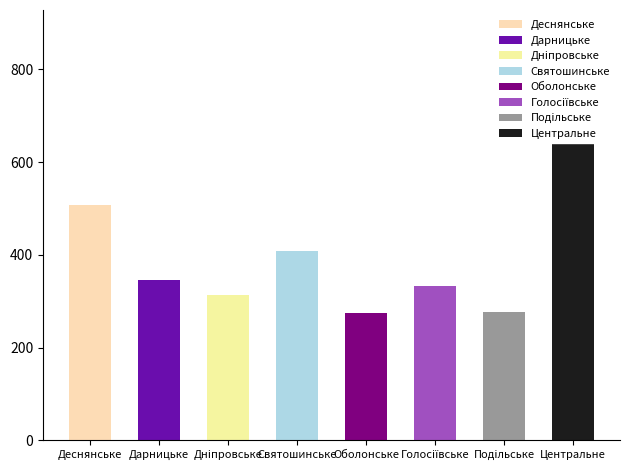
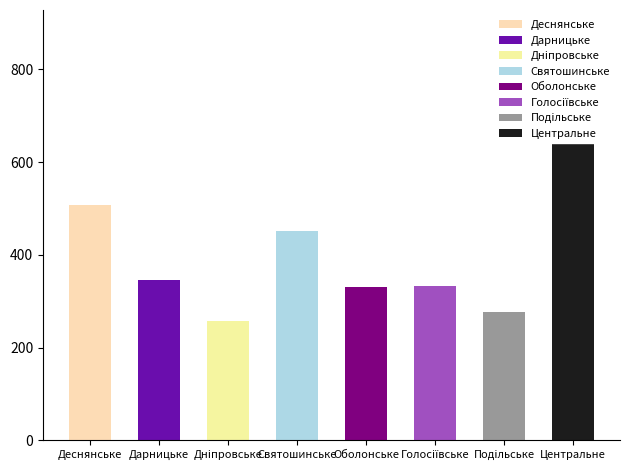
Дніпровське: 310 -> 260
Святошинське: 410 -> 450
Оболонське: 280 -> 330
